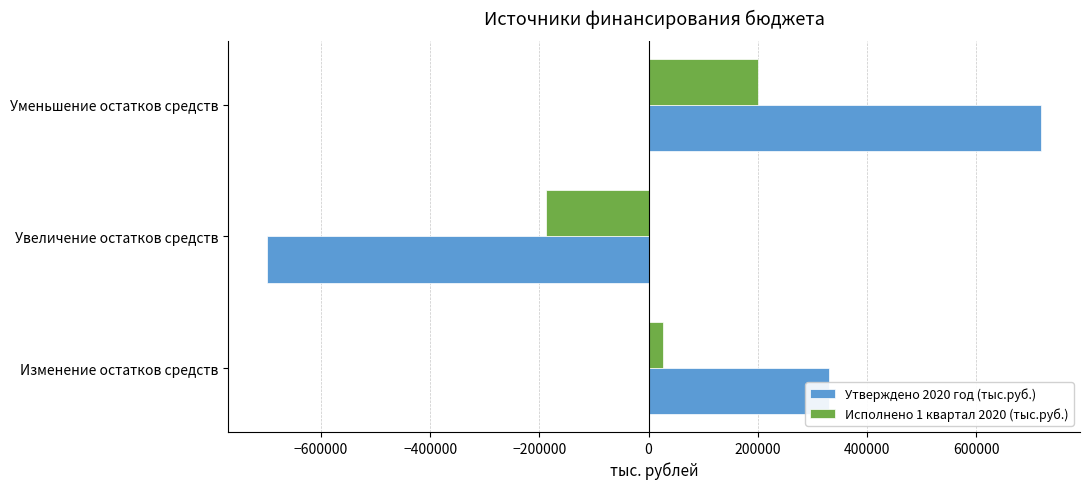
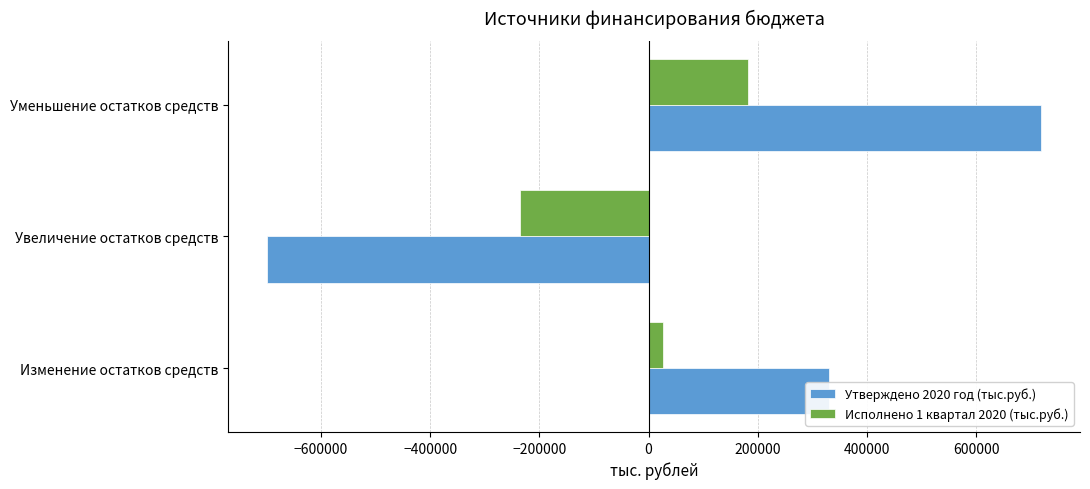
Исполнено 1 квартал 2020 (тыс.руб.), Уменьшение остатков средств: 200000 -> 180000
Исполнено 1 квартал 2020 (тыс.руб.), Увеличение остатков средств: -190000 -> -240000
